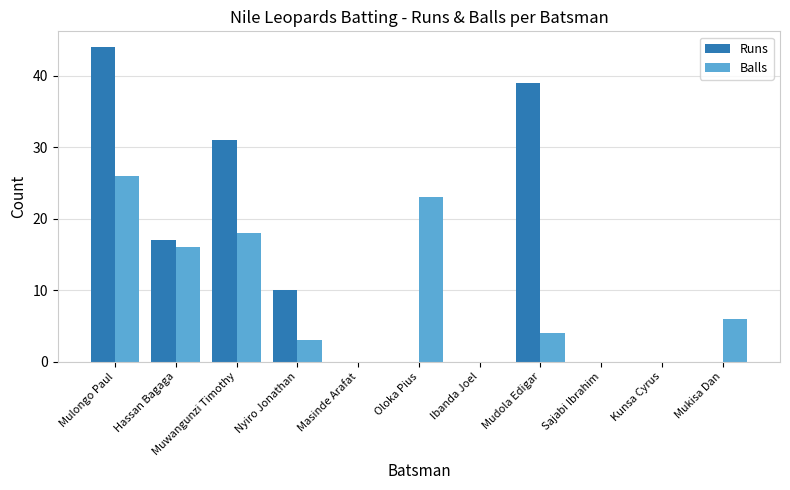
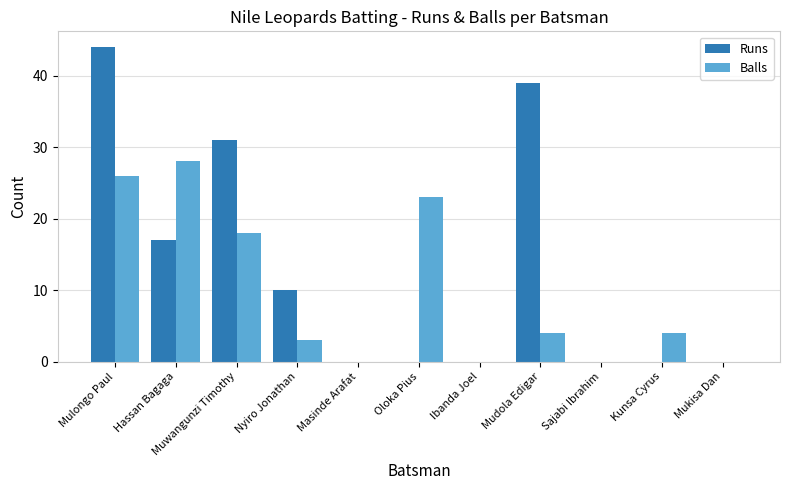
Balls, Hassan Bagaga: 16 -> 28
Balls, Kunsa Cyrus: 0 -> 4
Balls, Mukisa Dan: 6 -> 0
